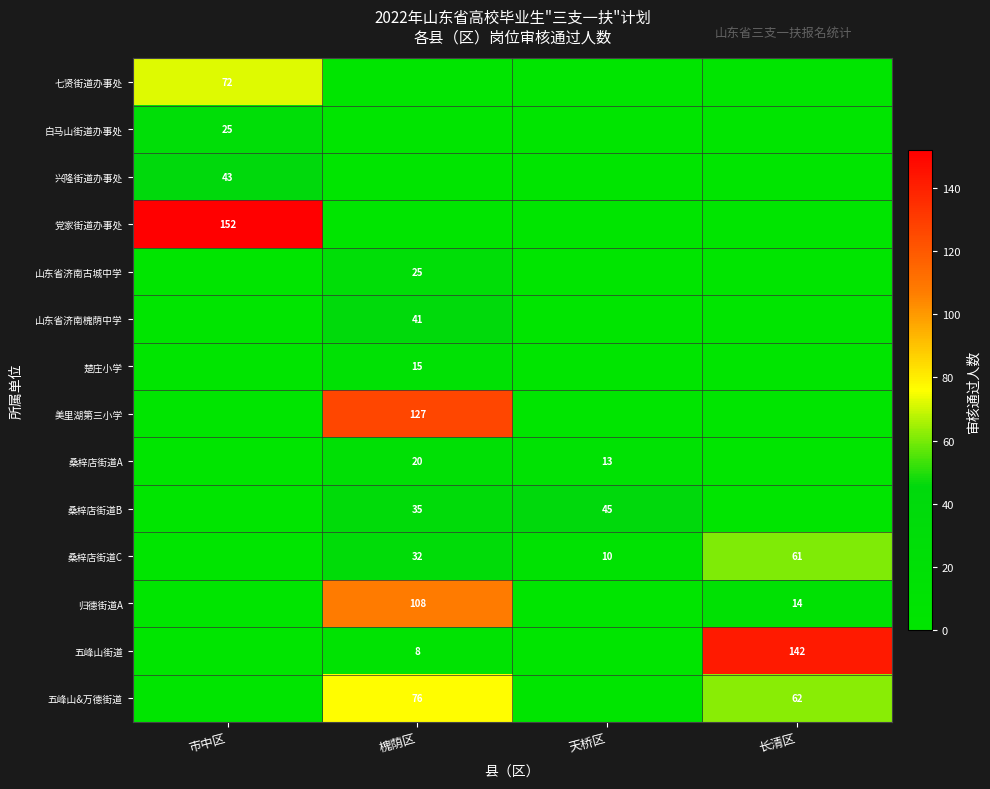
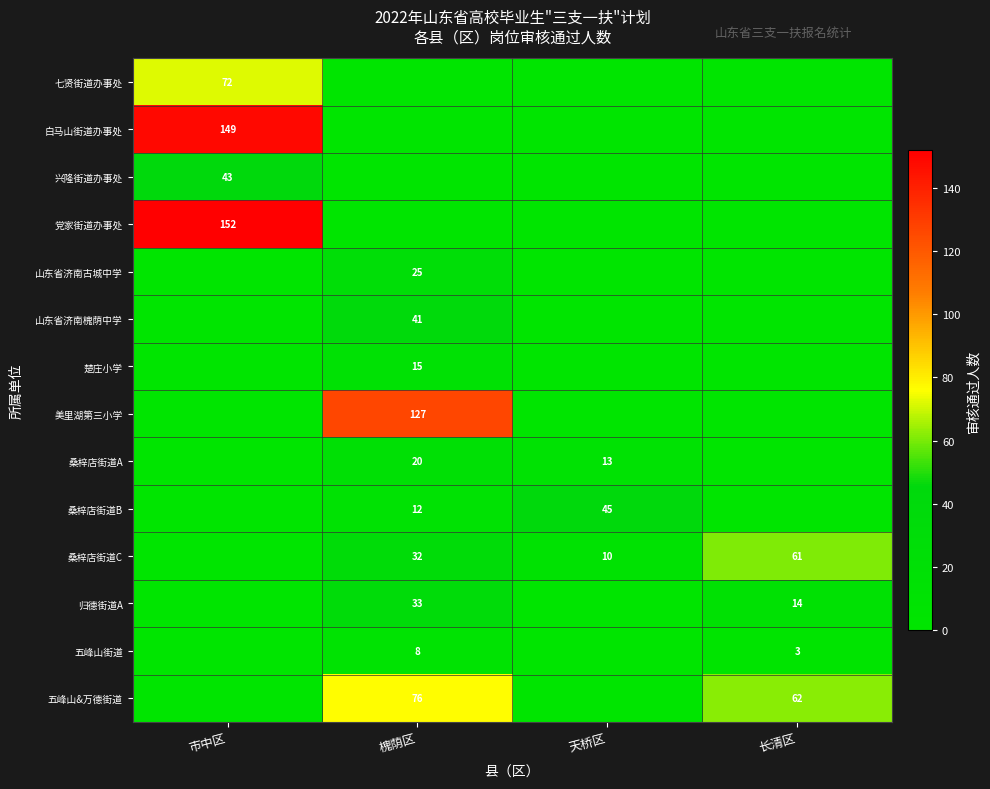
白马山街道办事处, 市中区: 25 -> 149
桑梓店街道B, 槐荫区: 35 -> 12
归德街道A, 槐荫区: 108 -> 33
五峰山街道, 长清区: 142 -> 3
